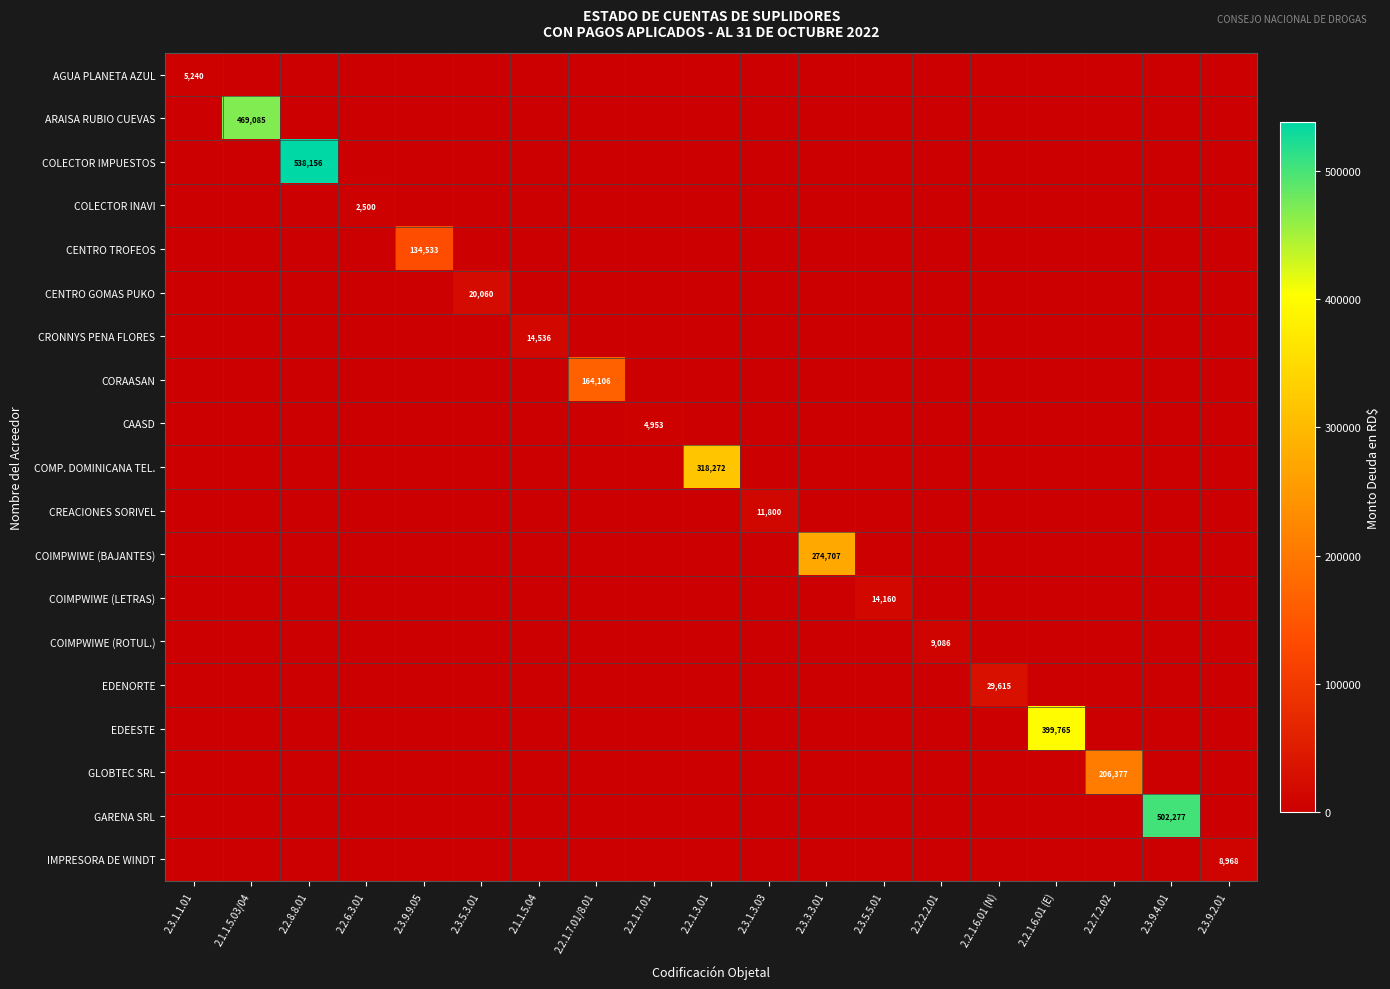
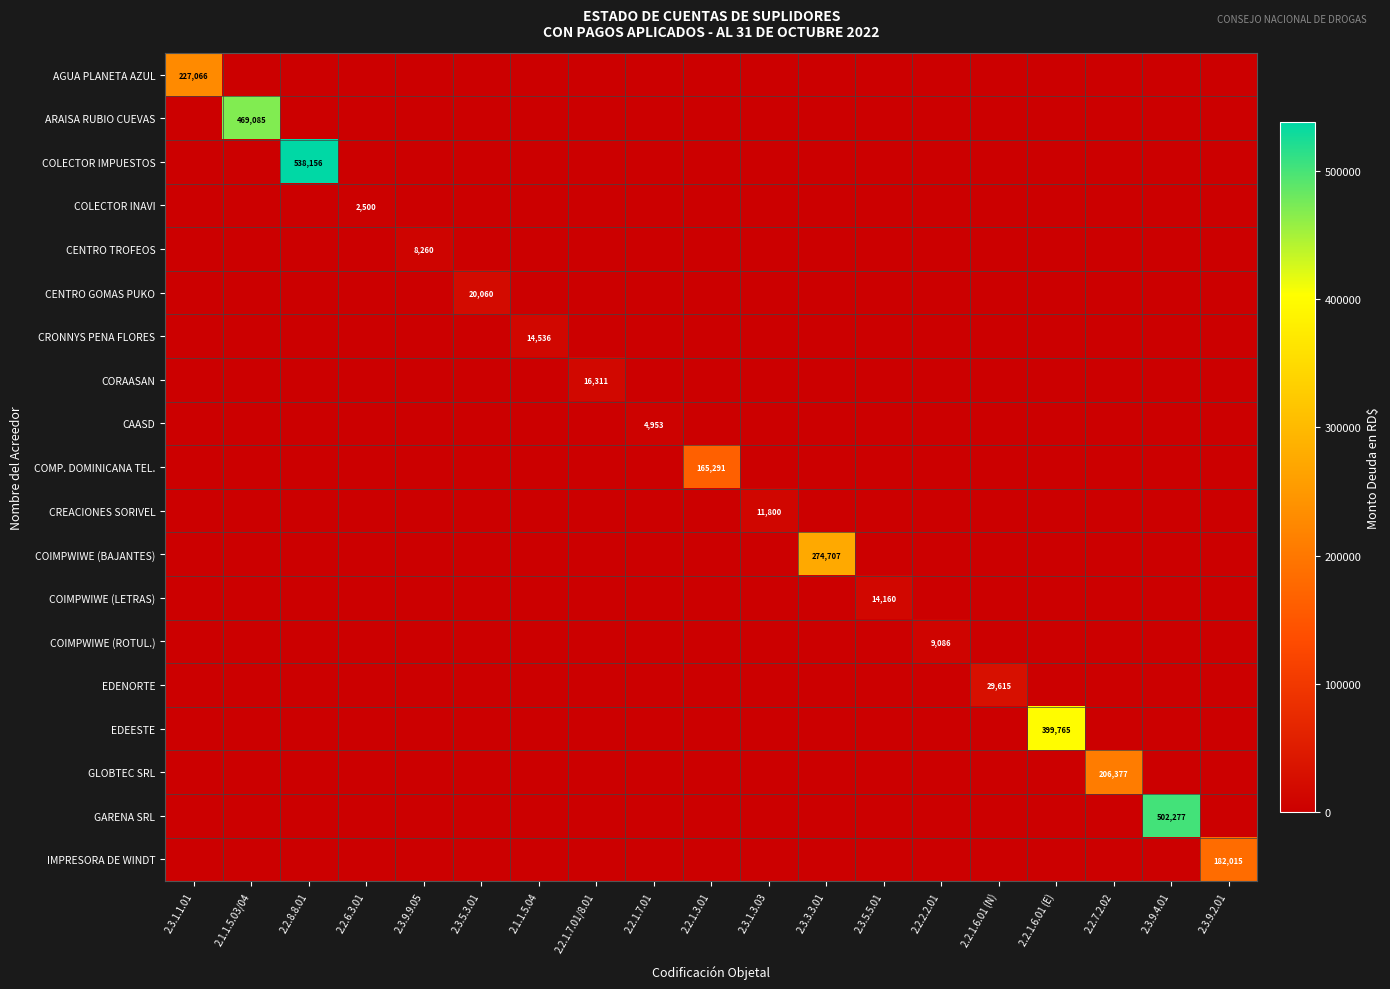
AGUA PLANETA AZUL, 2.3.1.1.01: 5,240 -> 227,066
CENTRO TROFEOS, 2.3.9.9.05: 134,533 -> 8,260
CORAASAN, 2.2.1.7.01/8.01: 164,106 -> 16,311
COMP. DOMINICANA TEL., 2.2.1.3.01: 318,272 -> 165,291
IMPRESORA DE WINDT, 2.3.9.2.01: 8,968 -> 182,015
